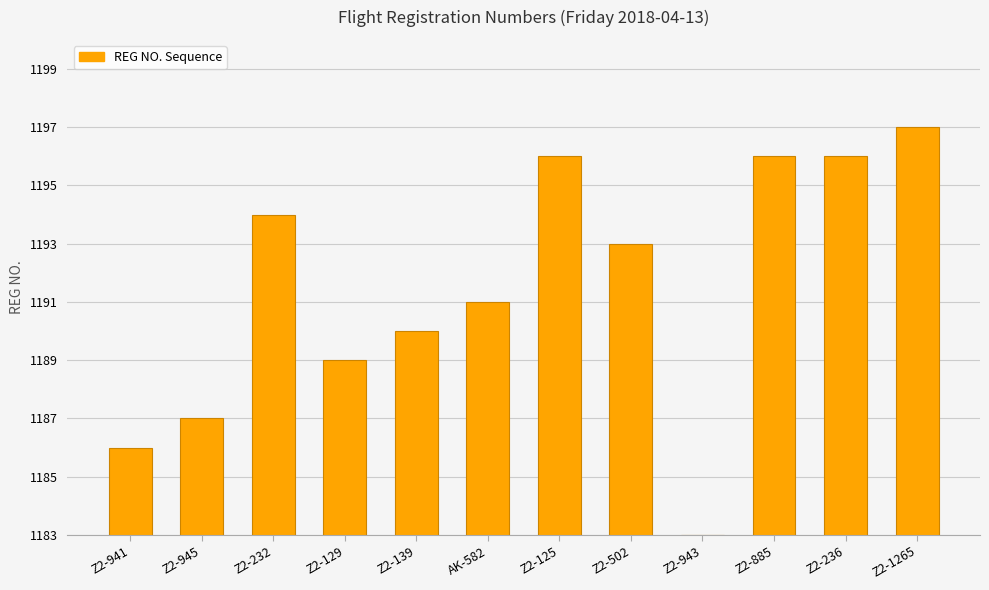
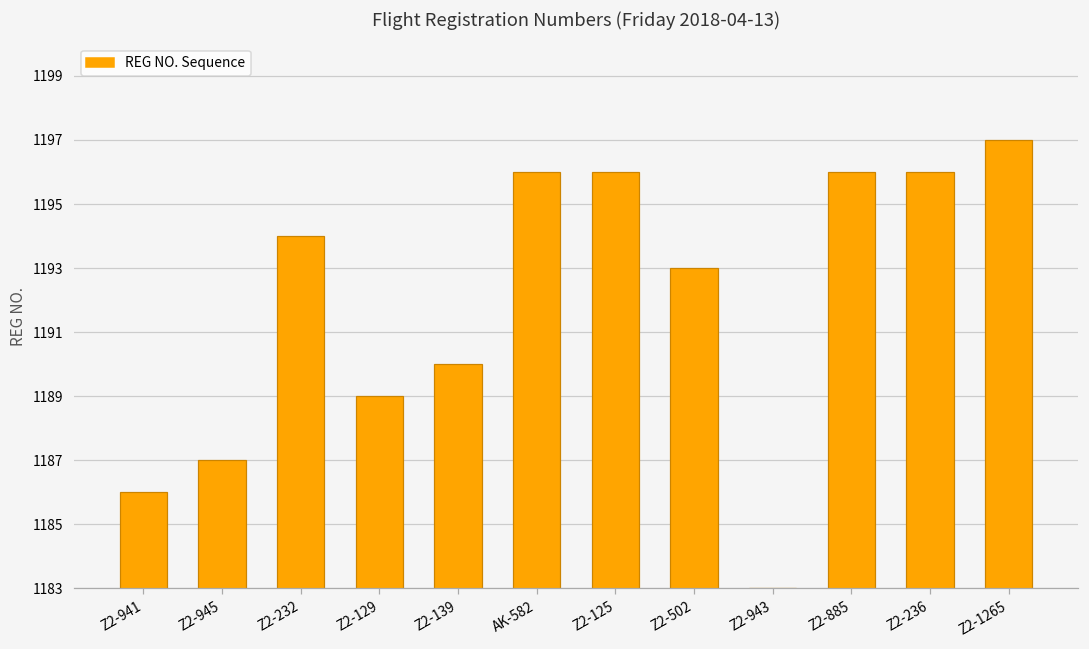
AK-582: 1191 -> 1196
